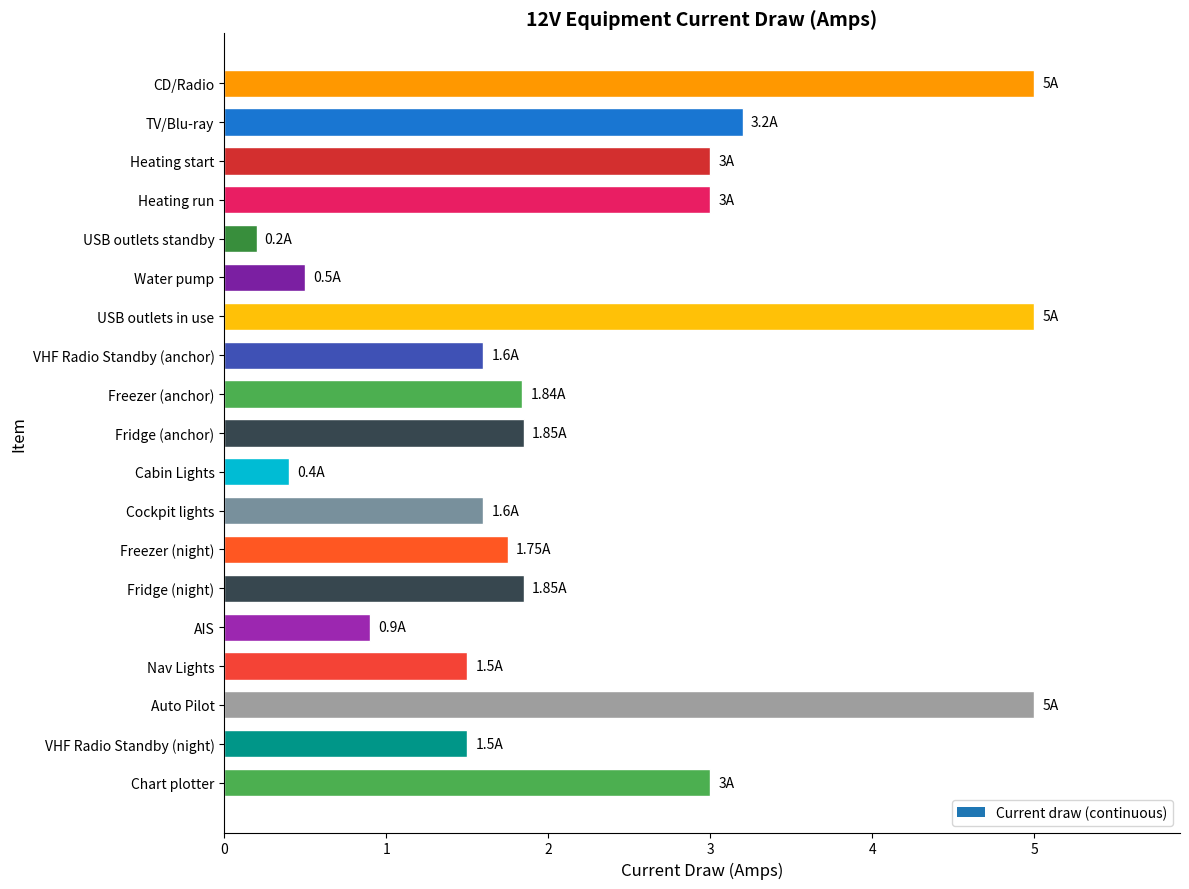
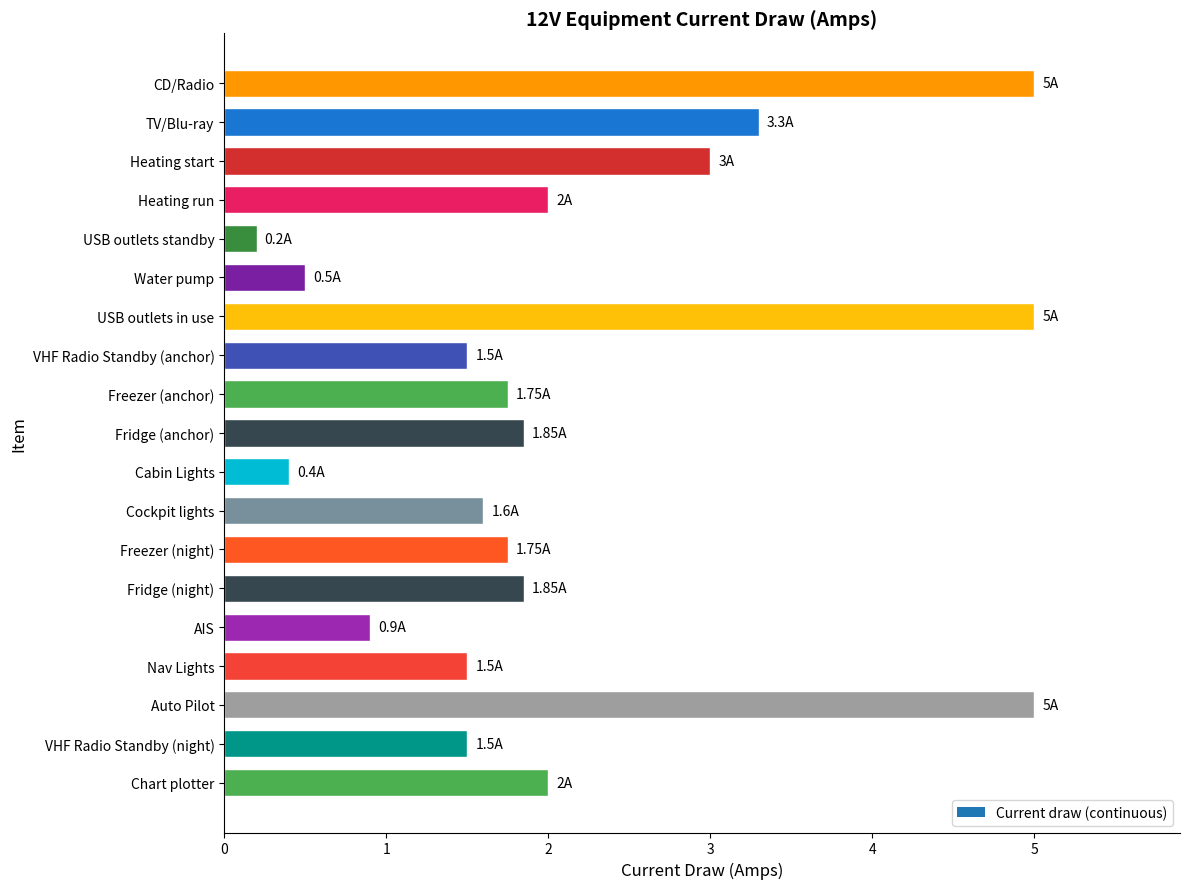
TV/Blu-ray: 3.2A -> 3.3A
Heating run: 3A -> 2A
VHF Radio Standby (anchor): 1.6A -> 1.5A
Freezer (anchor): 1.84A -> 1.75A
Chart plotter: 3A -> 2A
